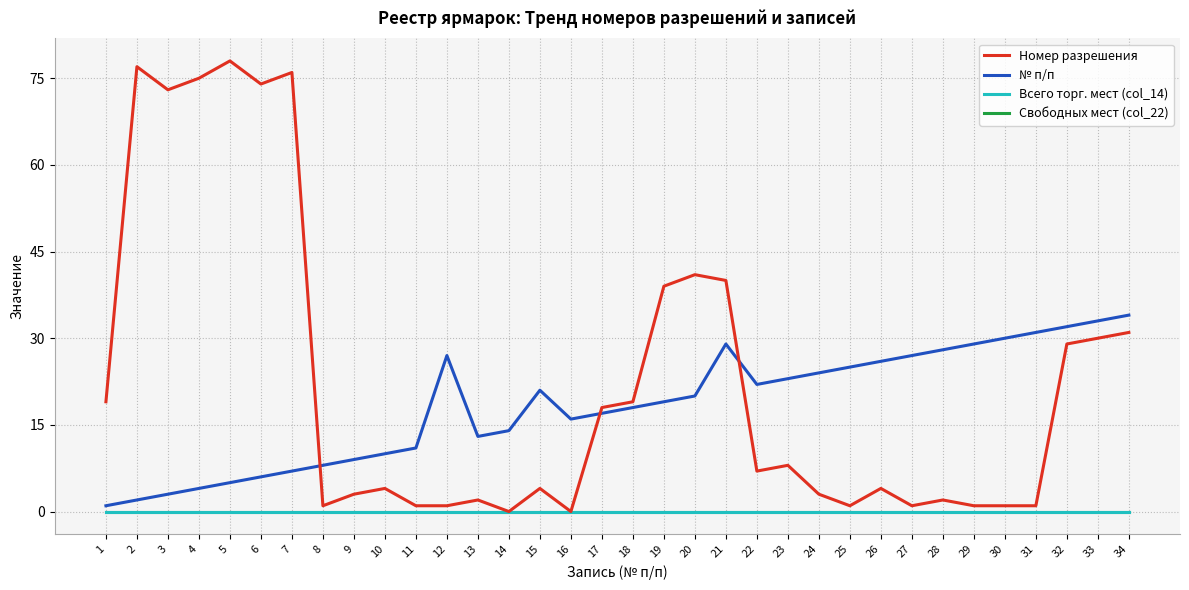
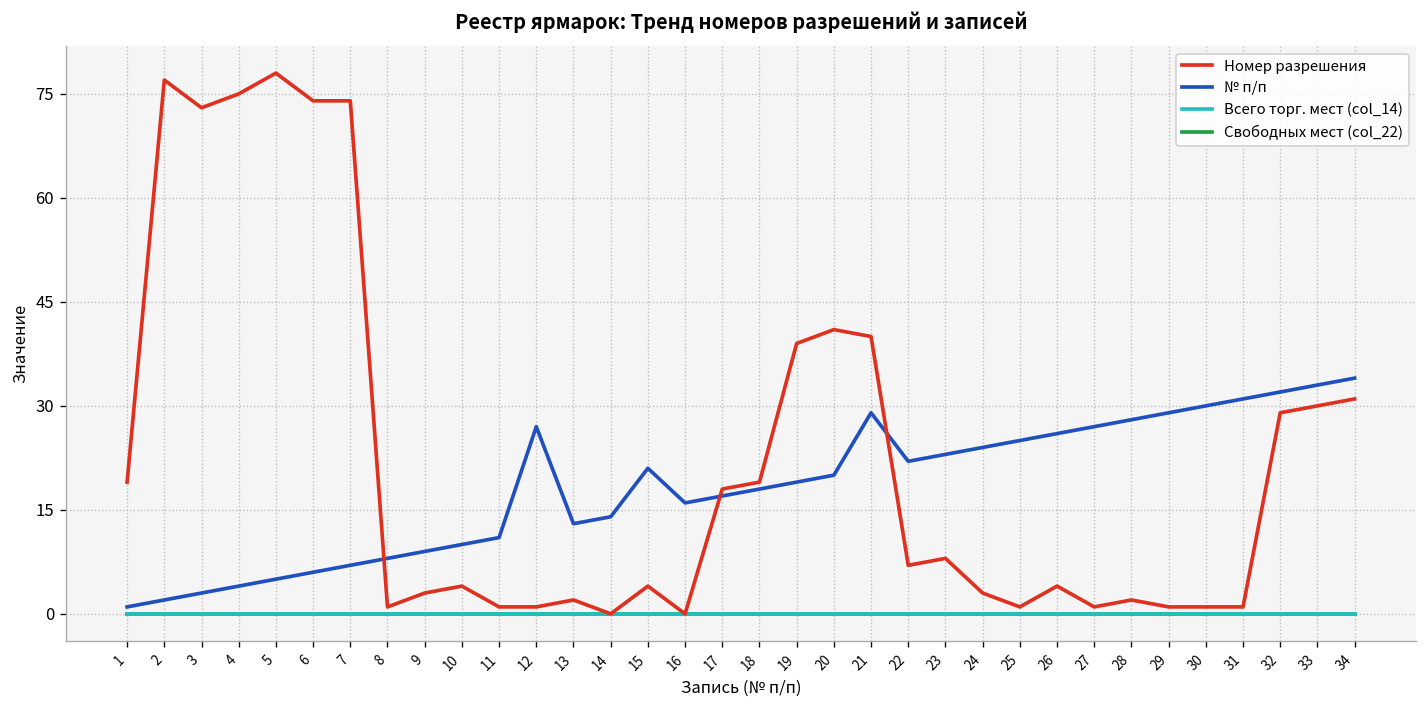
Номер разрешения, 7: 76 -> 74
